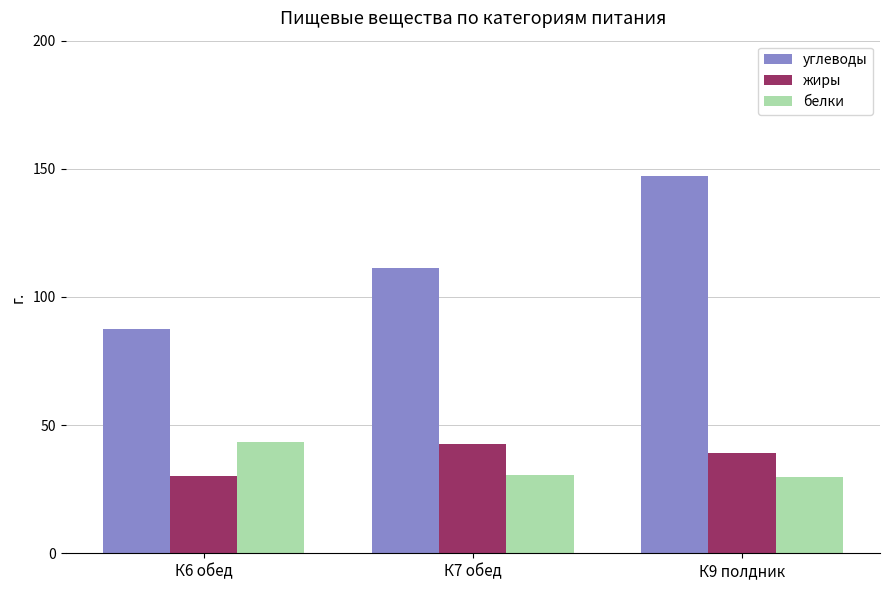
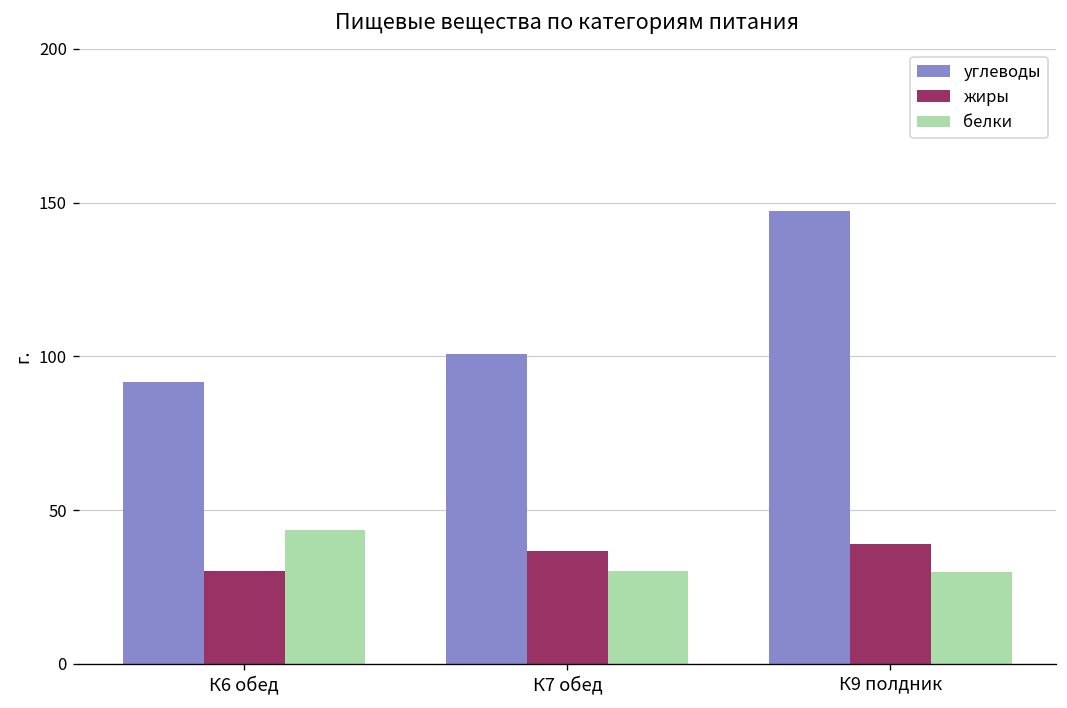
углеводы, К6 обед: 88 -> 92
углеводы, К7 обед: 111 -> 101
жиры, К7 обед: 43 -> 37
